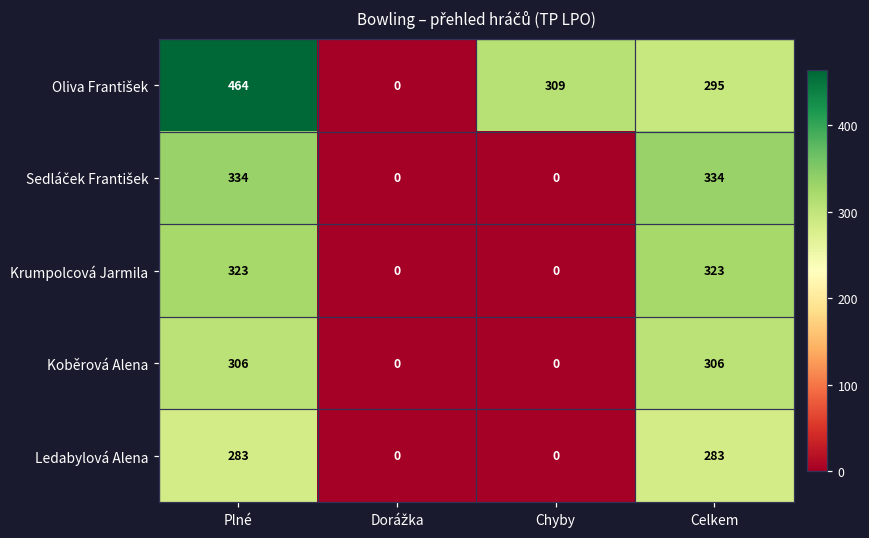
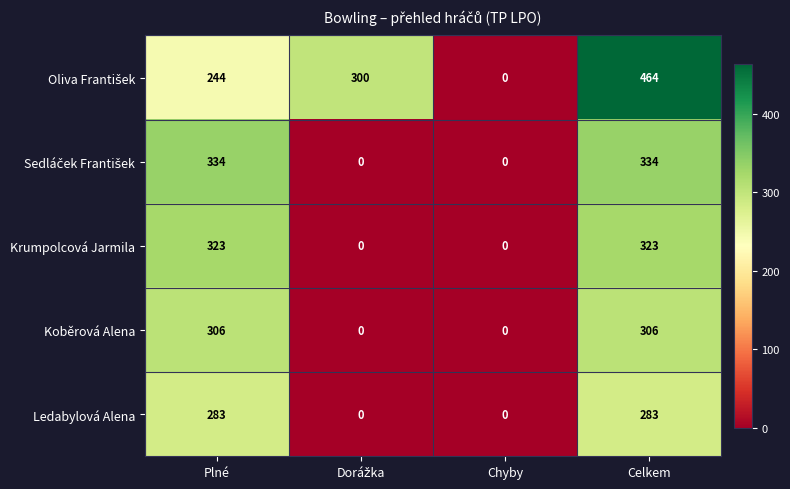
Oliva František, Plné: 464 -> 244
Oliva František, Dorážka: 0 -> 300
Oliva František, Chyby: 309 -> 0
Oliva František, Celkem: 295 -> 464
